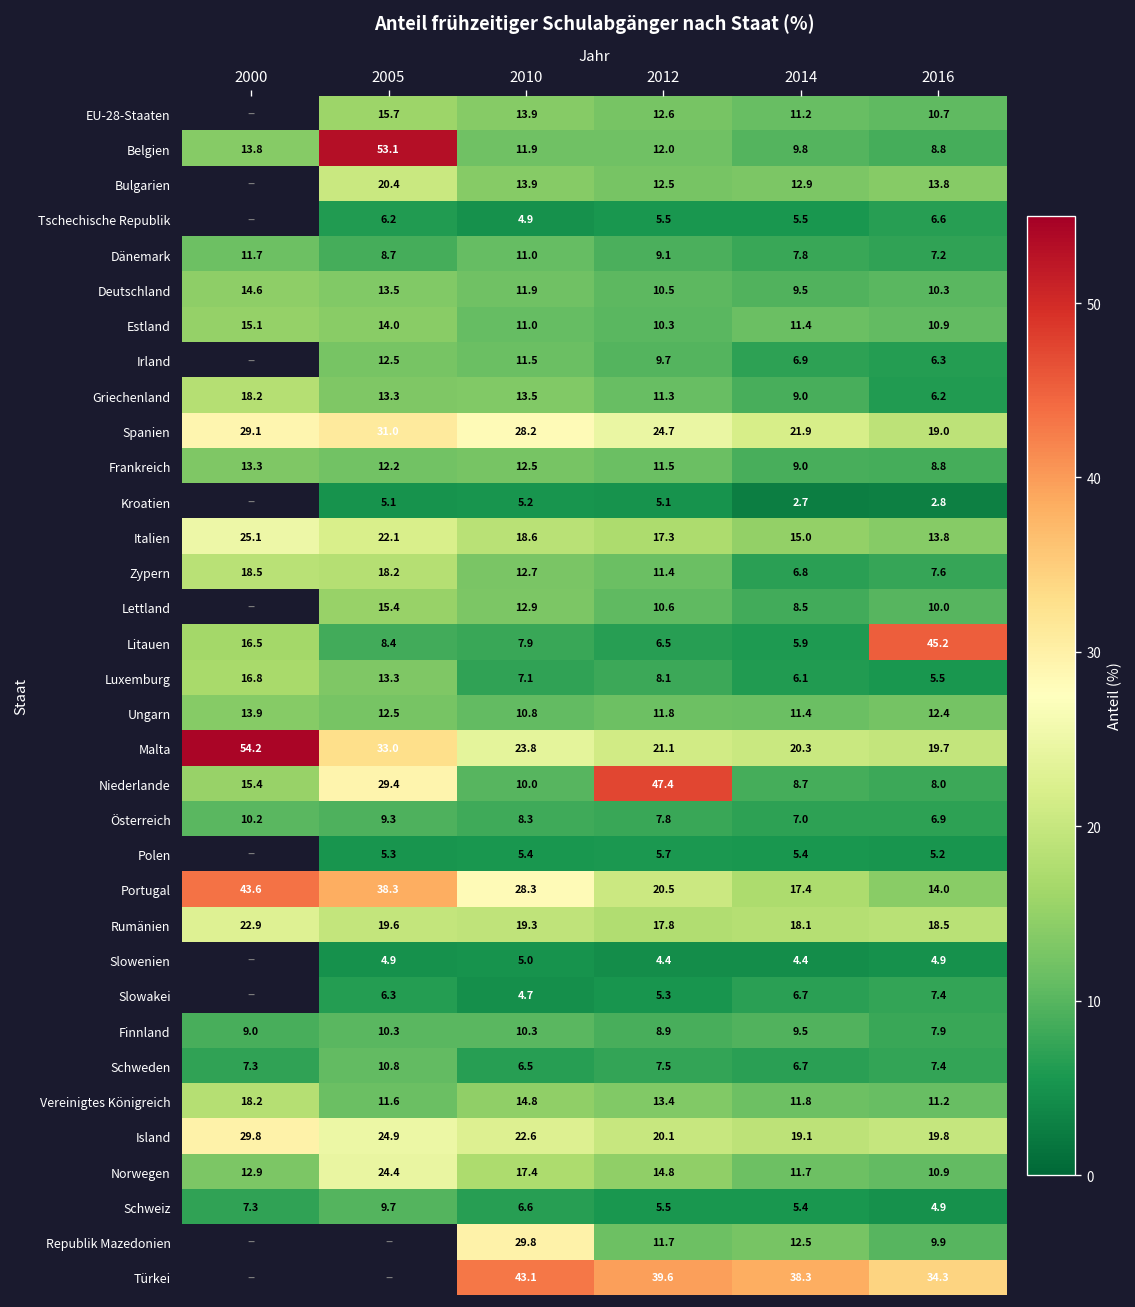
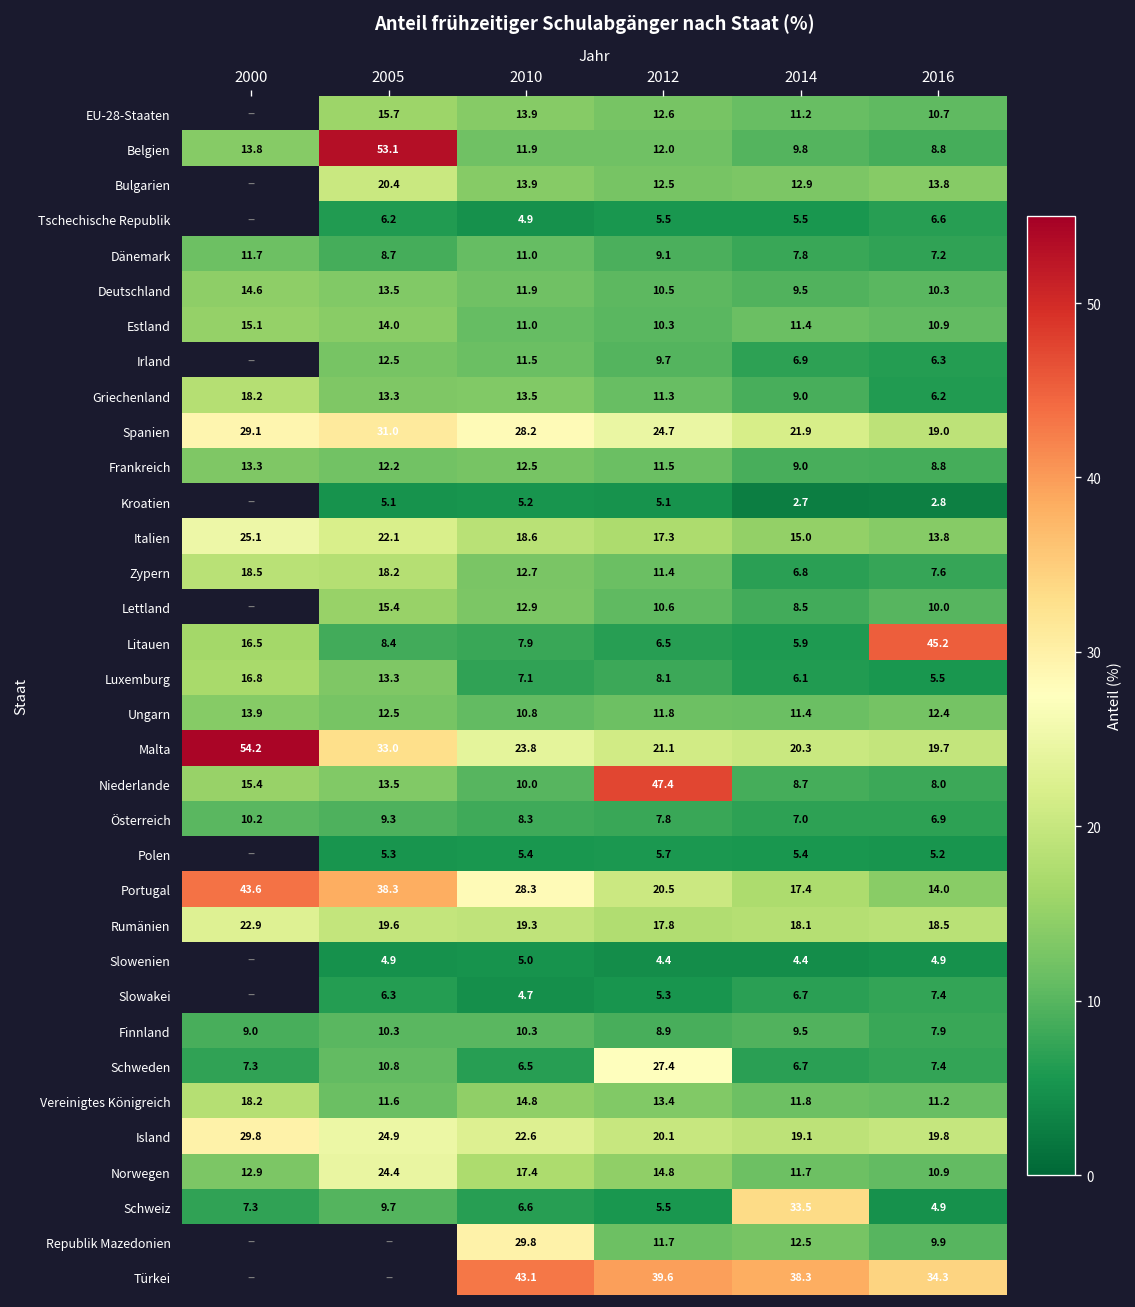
Niederlande, 2005: 29.4 -> 13.5
Schweden, 2012: 7.5 -> 27.4
Schweiz, 2014: 5.4 -> 33.5
